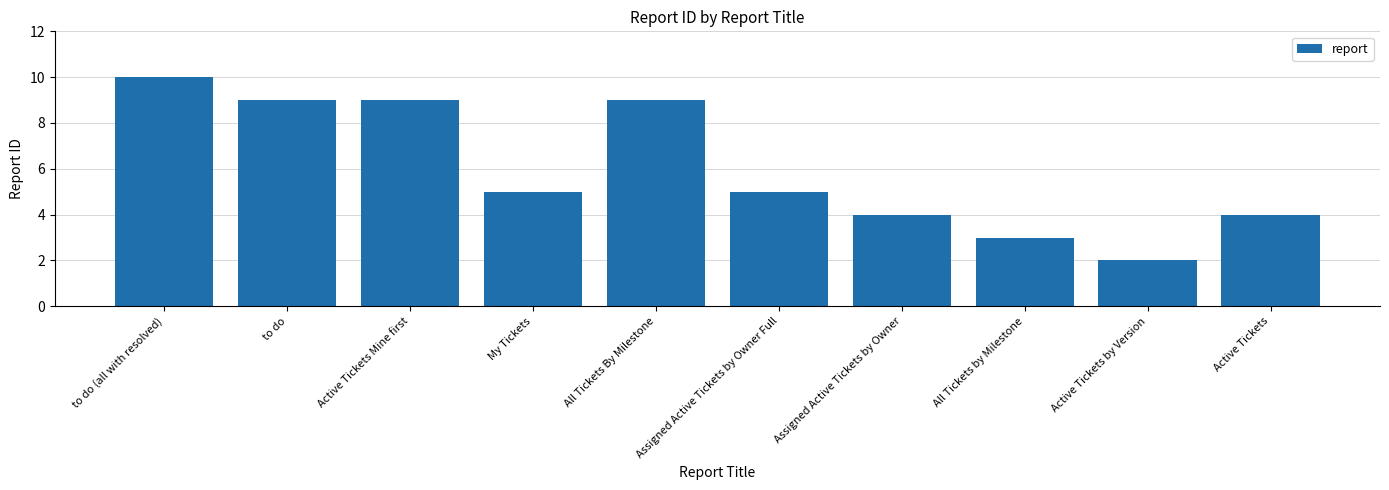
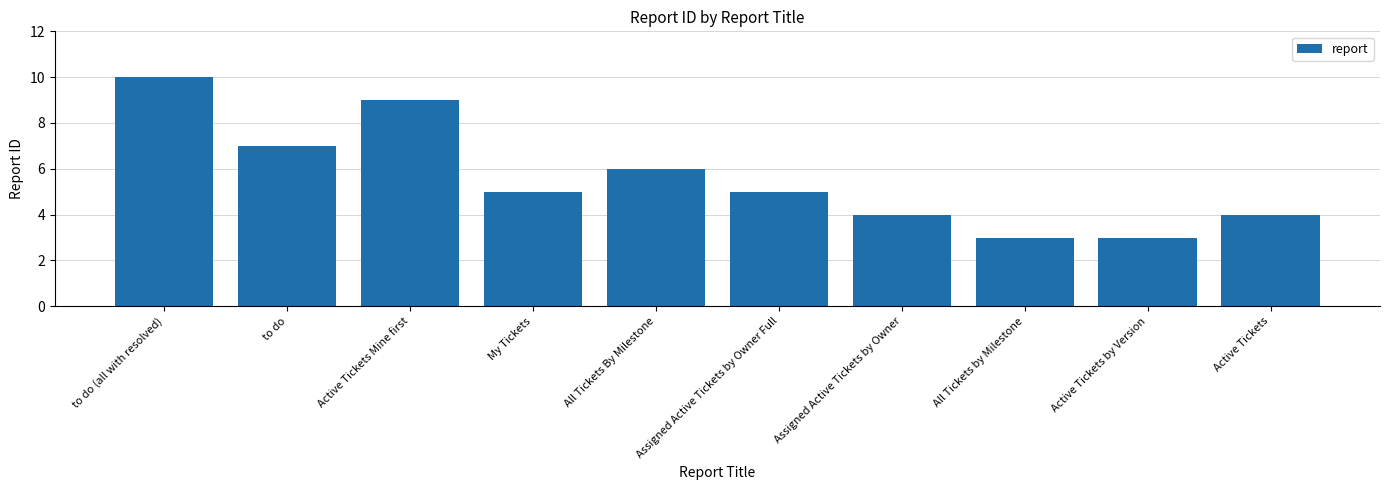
to do: 9 -> 7
All Tickets By Milestone: 9 -> 6
Active Tickets by Version: 2 -> 3
